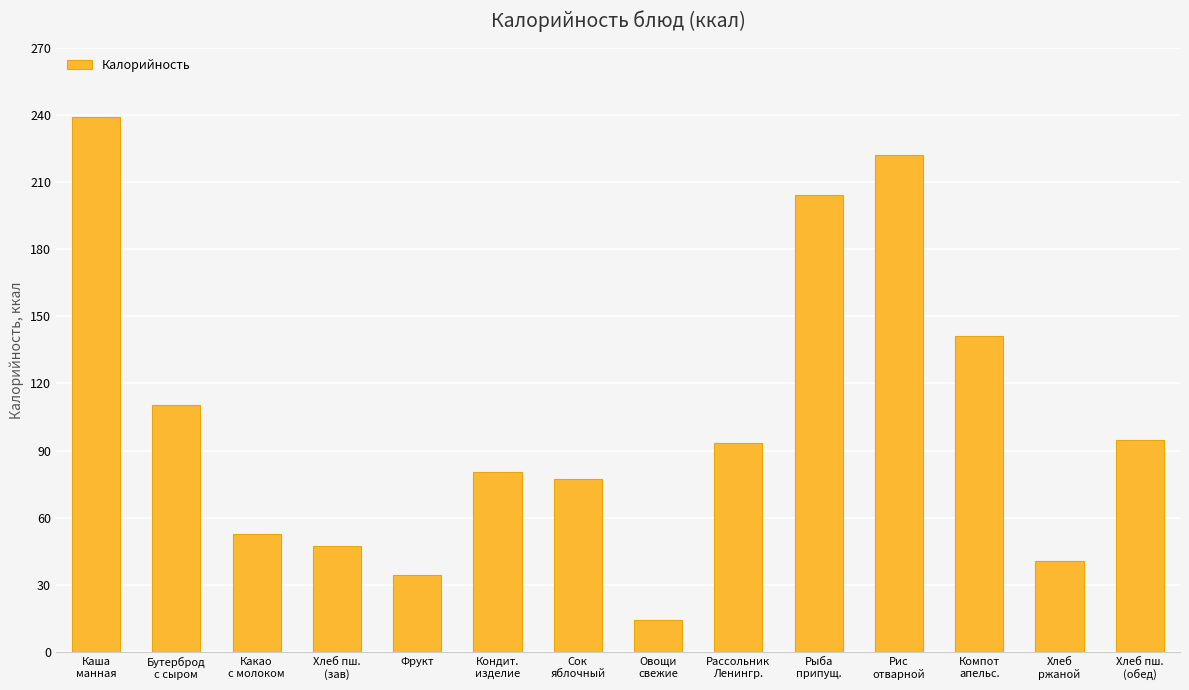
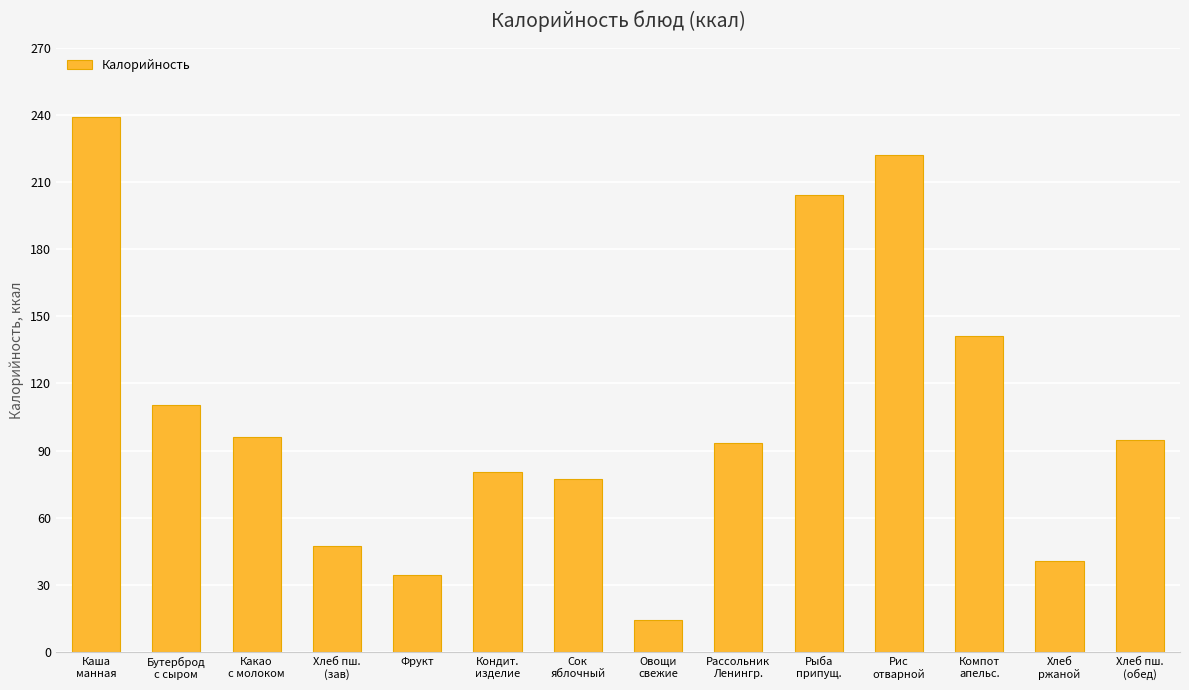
Какао с молоком: 53 -> 96
